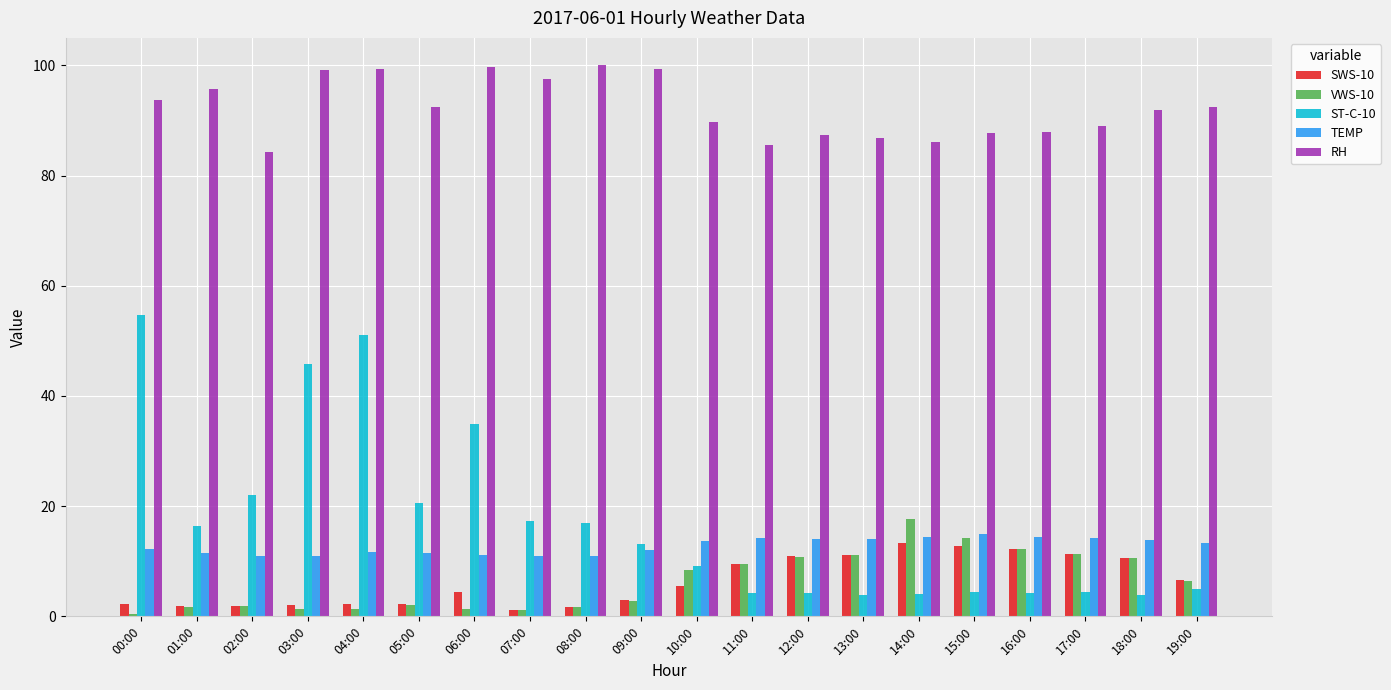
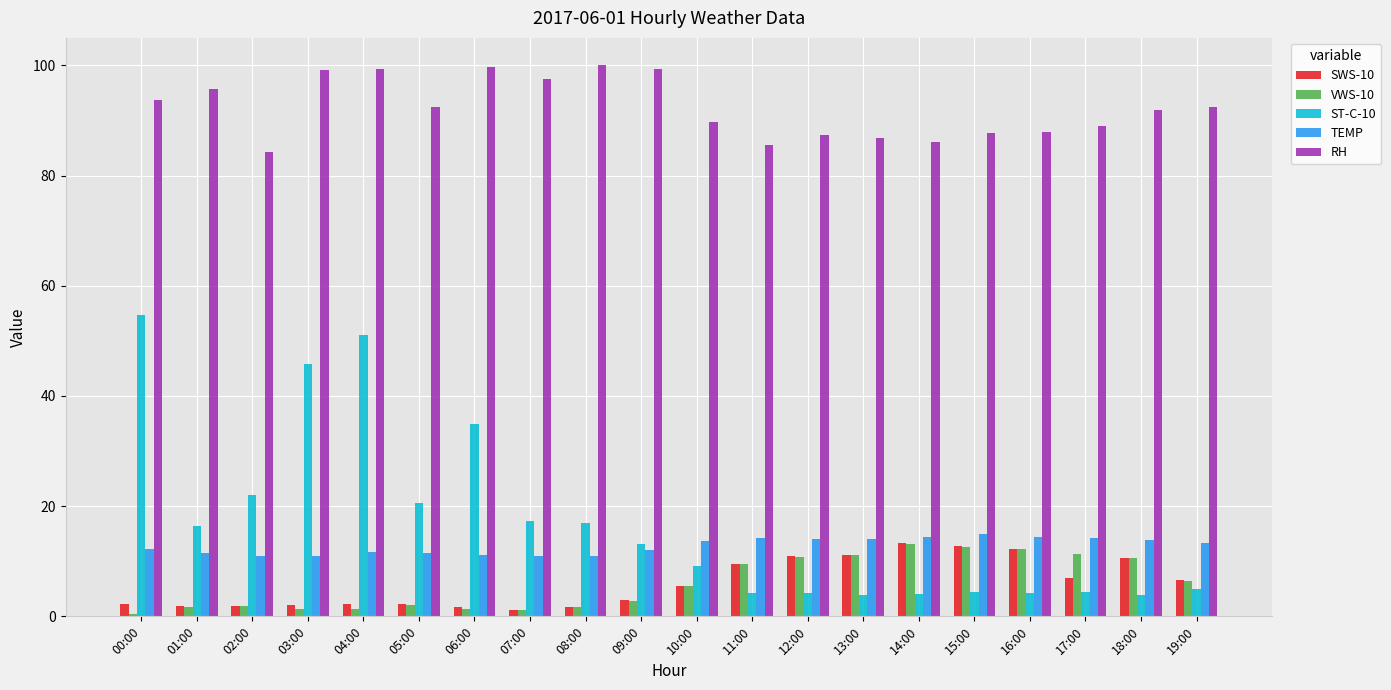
SWS-10, 06:00: 4 -> 2
VWS-10, 10:00: 8 -> 5
VWS-10, 14:00: 18 -> 13
VWS-10, 15:00: 14 -> 13
SWS-10, 17:00: 11 -> 7
